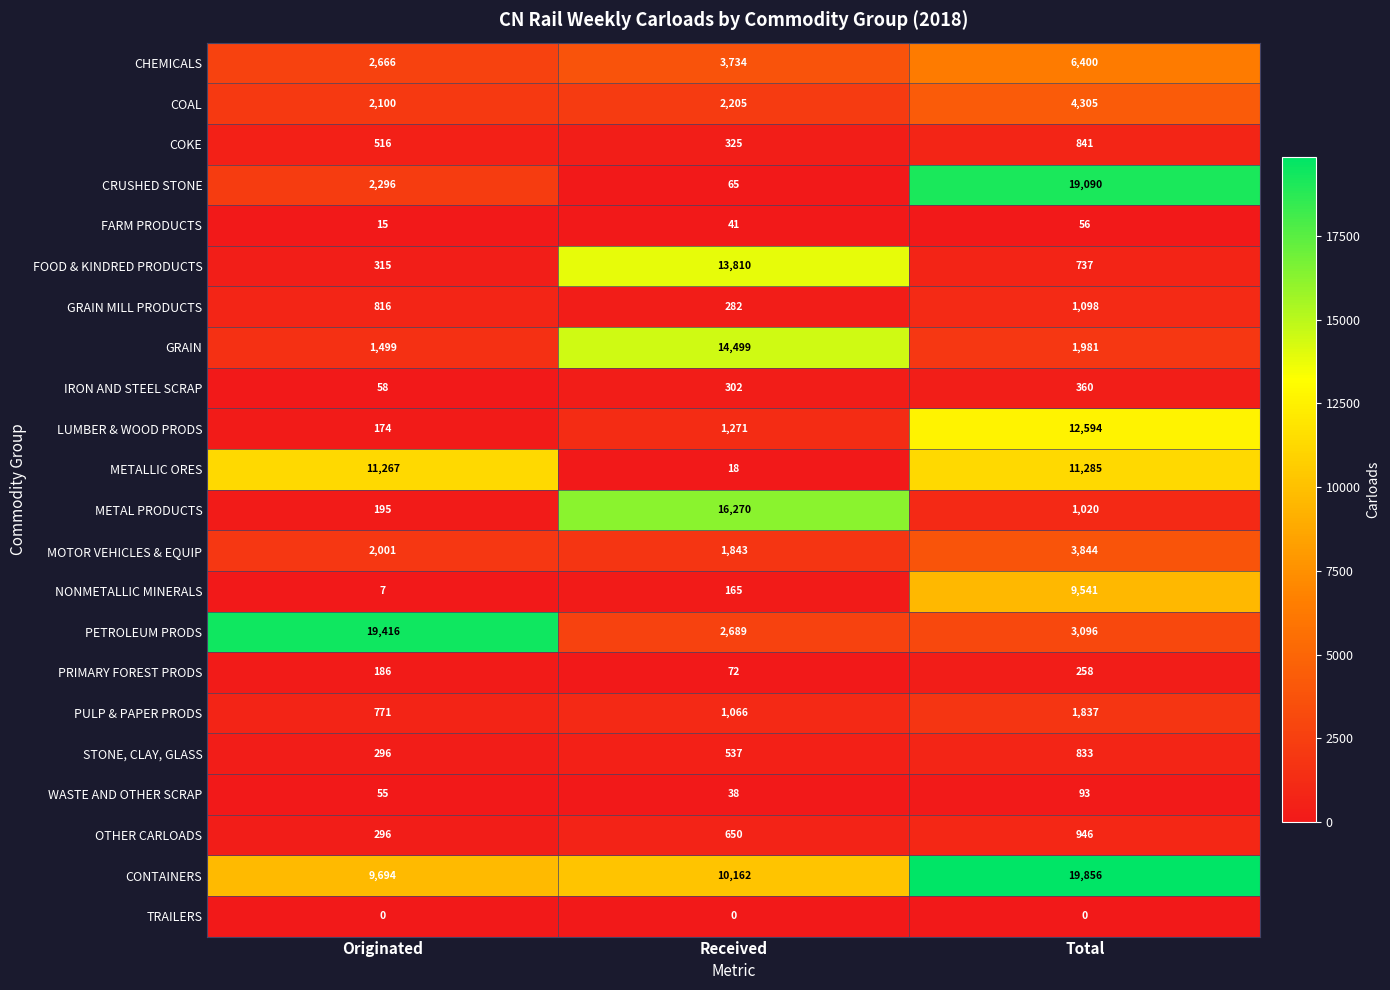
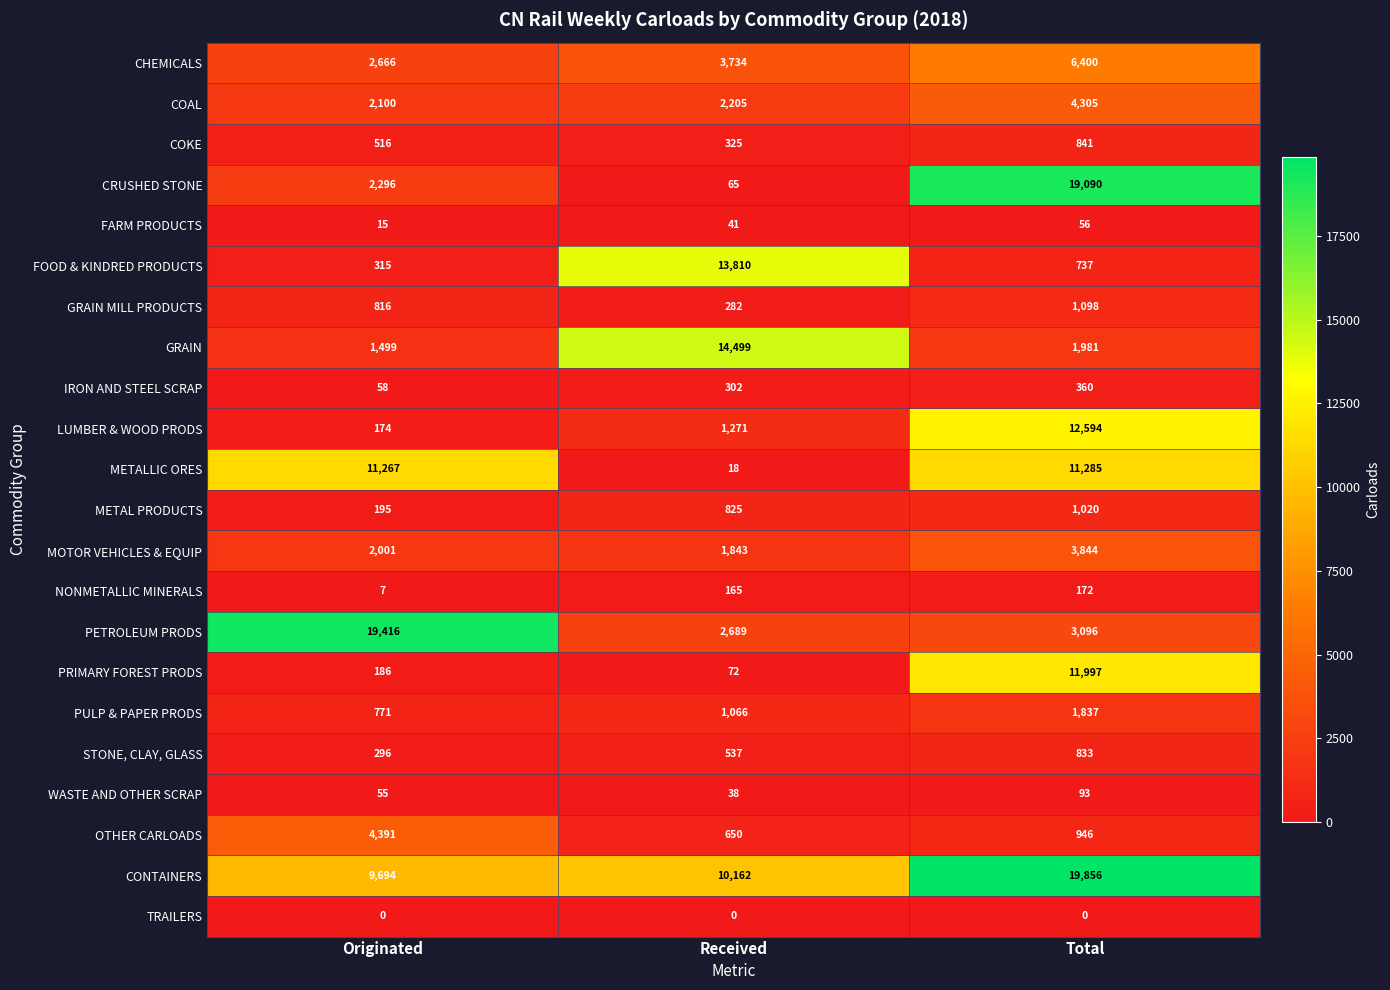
METAL PRODUCTS, Received: 16,270 -> 825
NONMETALLIC MINERALS, Total: 9,541 -> 172
PRIMARY FOREST PRODS, Total: 258 -> 11,997
OTHER CARLOADS, Originated: 296 -> 4,391
